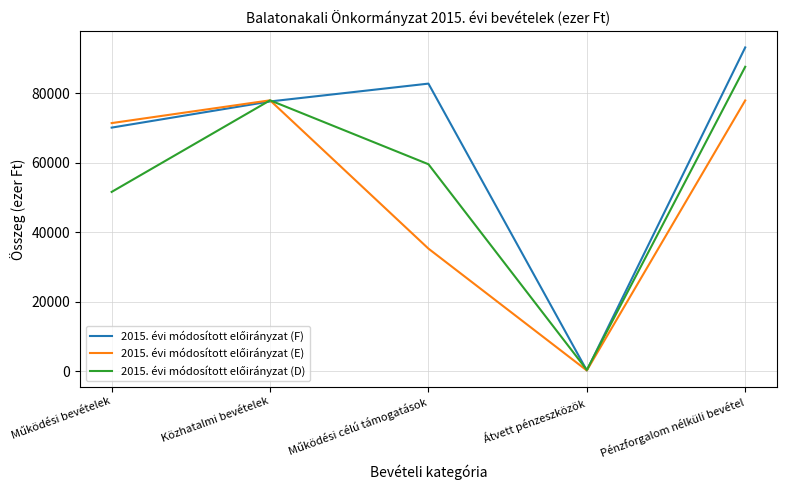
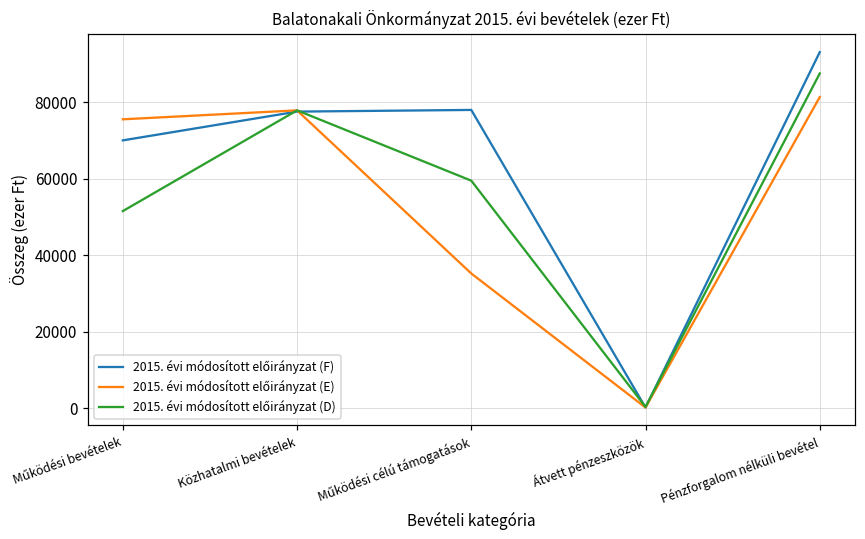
2015. évi módosított előirányzat (E), Működési bevételek: 71000 -> 76000
2015. évi módosított előirányzat (F), Működési célú támogatások: 83000 -> 78000
2015. évi módosított előirányzat (E), Pénzforgalom nélküli bevétel: 78000 -> 81000
